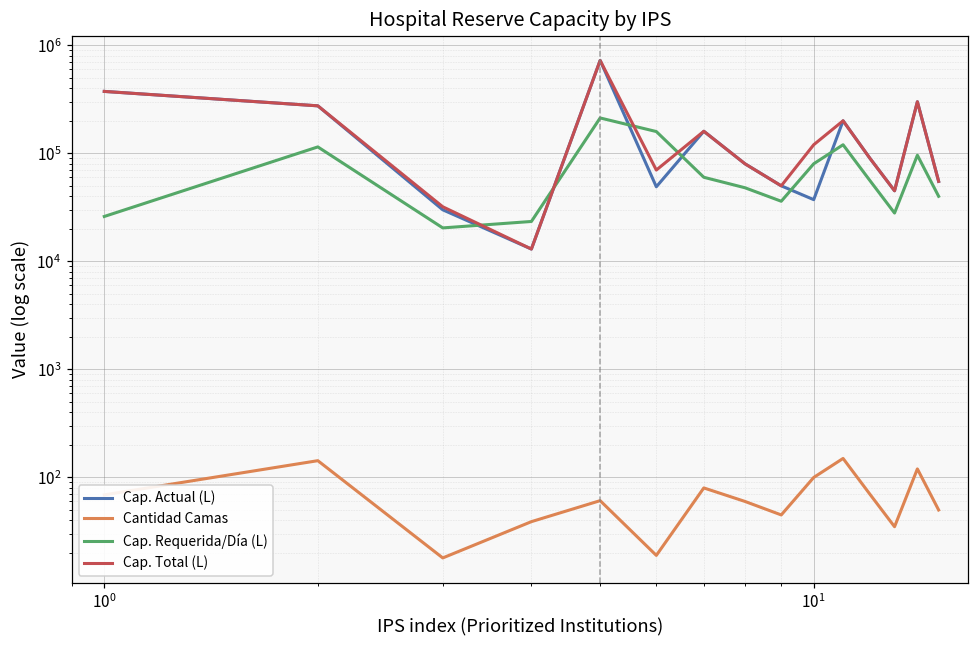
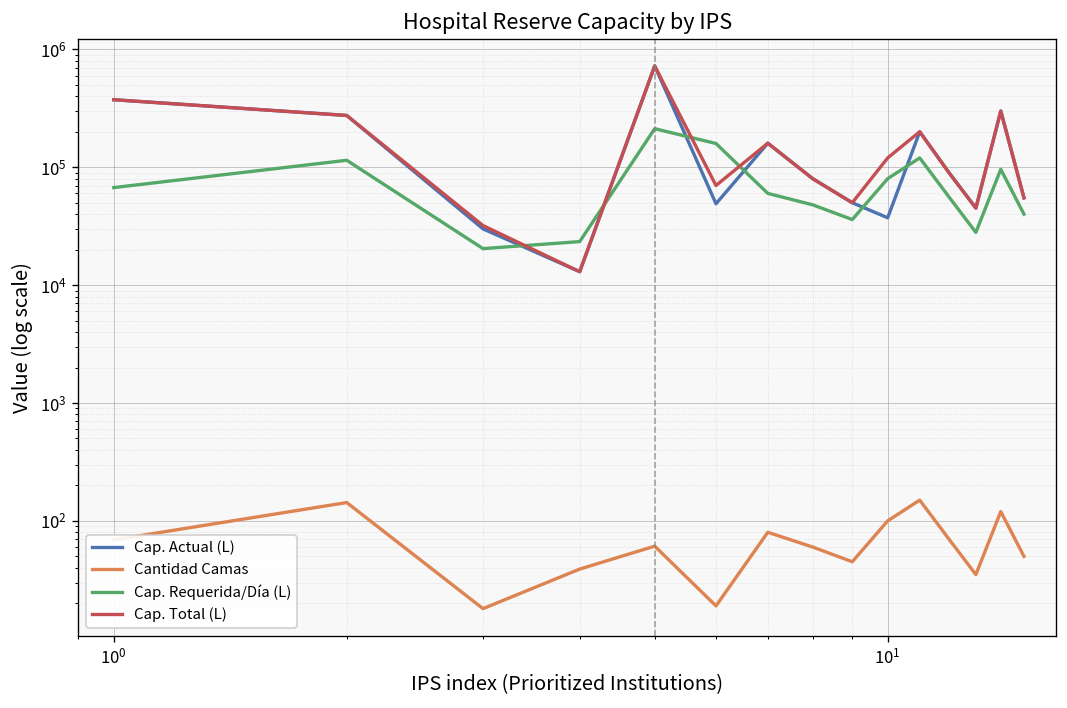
Cap. Requerida/Día (L), 10^0: 26000 -> 70000
